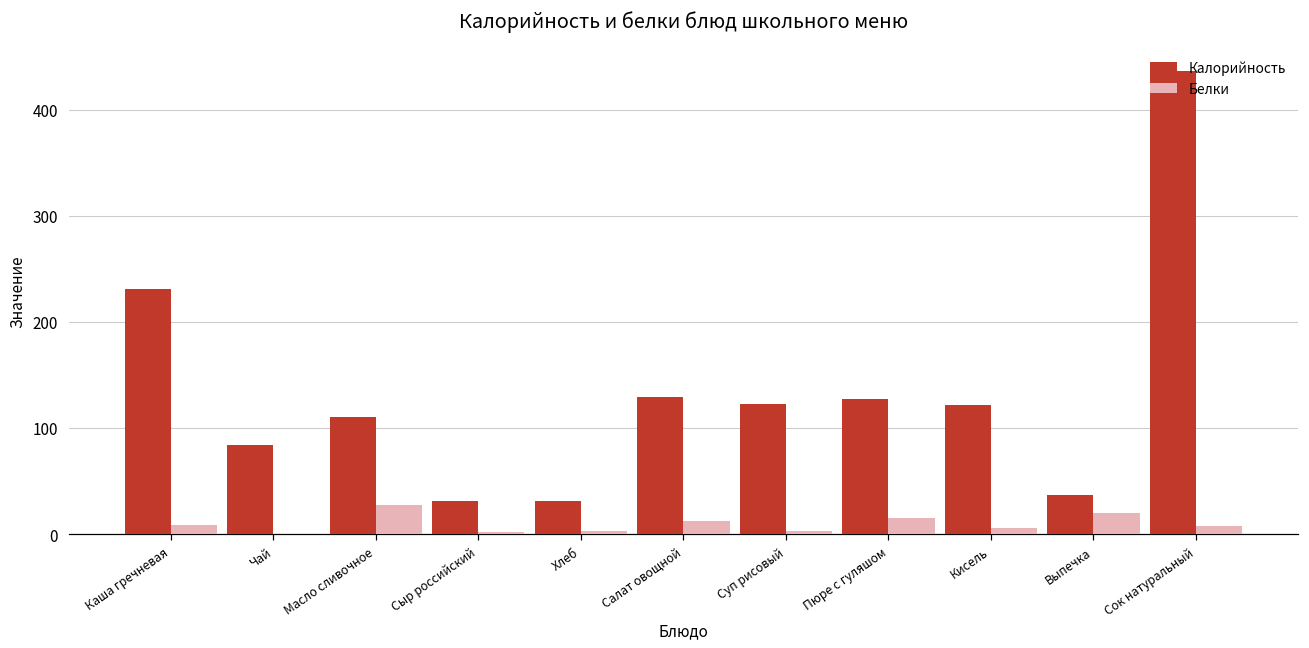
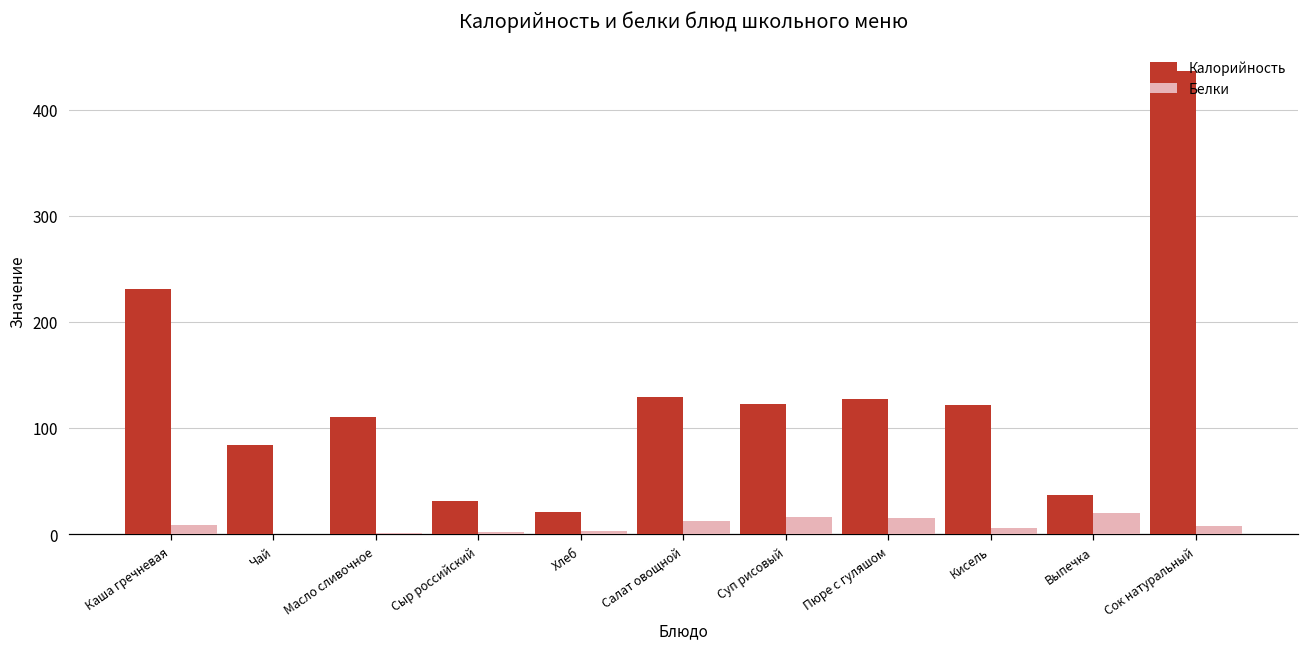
Белки, Масло сливочное: 30 -> 0
Калорийность, Хлеб: 30 -> 20
Белки, Суп рисовый: 0 -> 20
